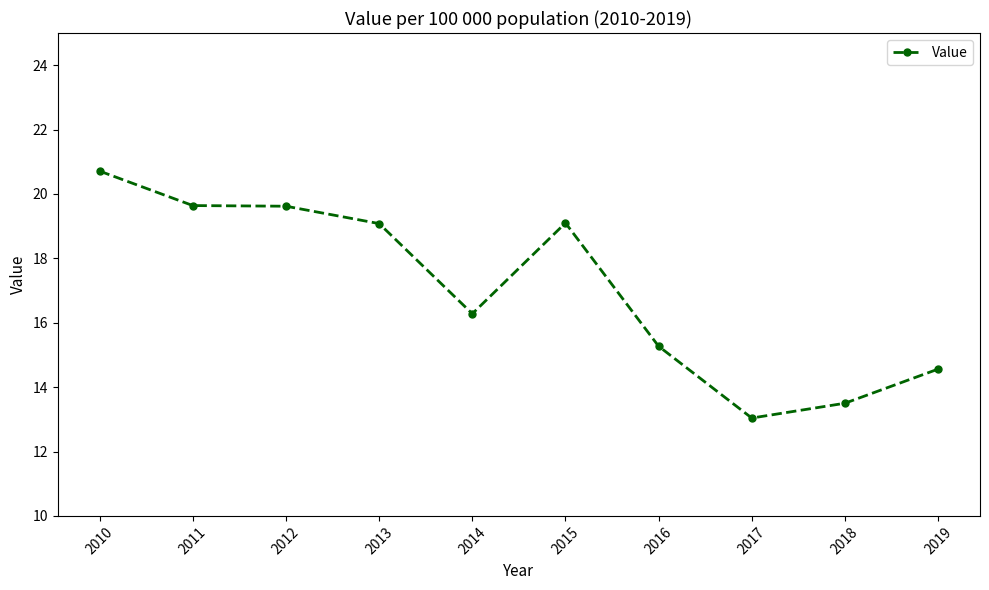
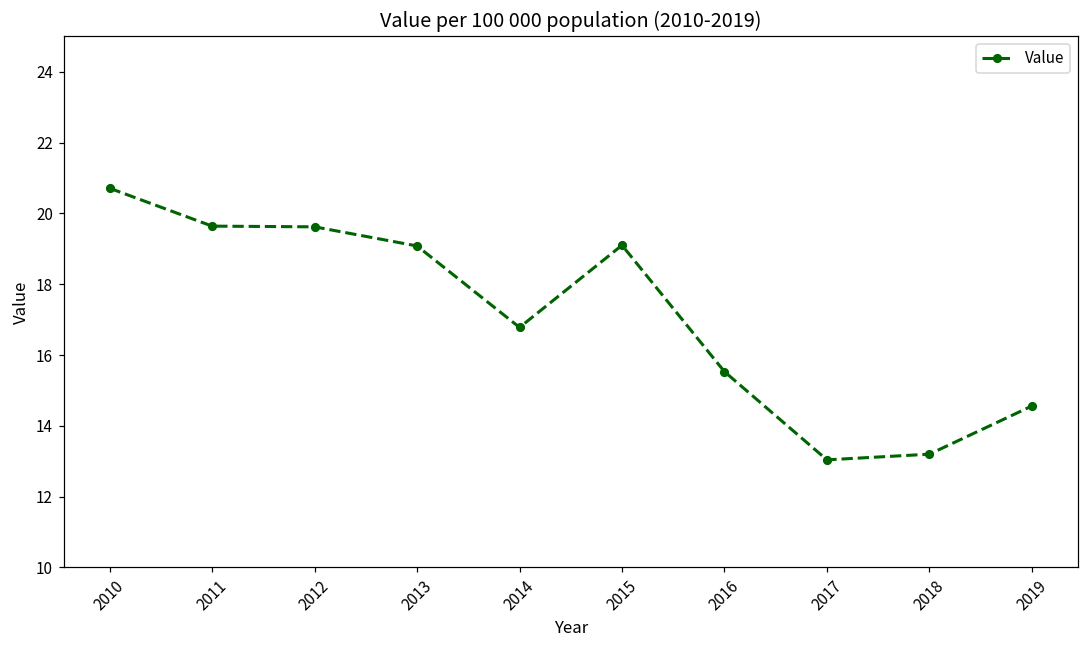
2014: 16.3 -> 16.8
2016: 15.3 -> 15.5
2018: 13.5 -> 13.2
